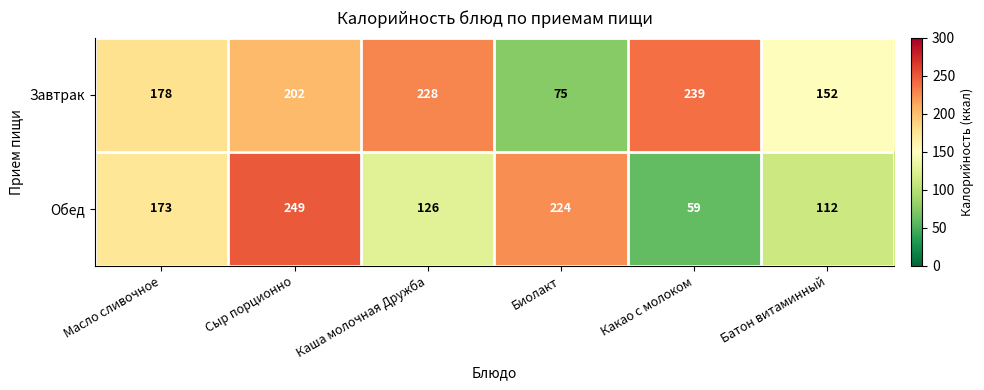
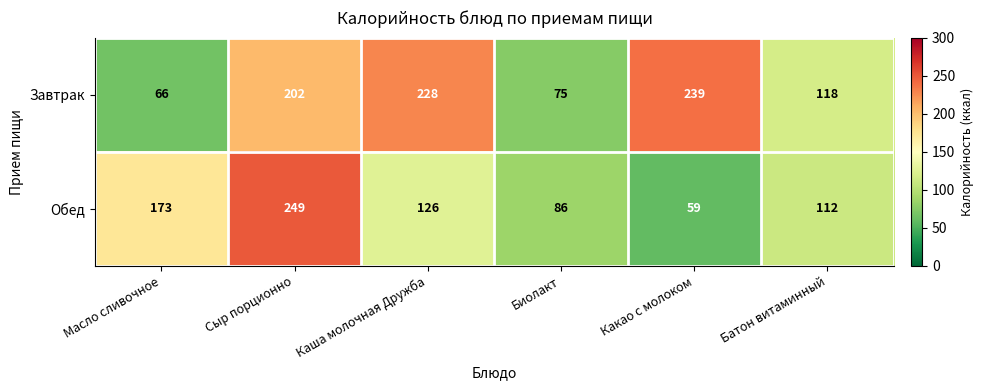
Завтрак, Масло сливочное: 178 -> 66
Завтрак, Батон витаминный: 152 -> 118
Обед, Биолакт: 224 -> 86
